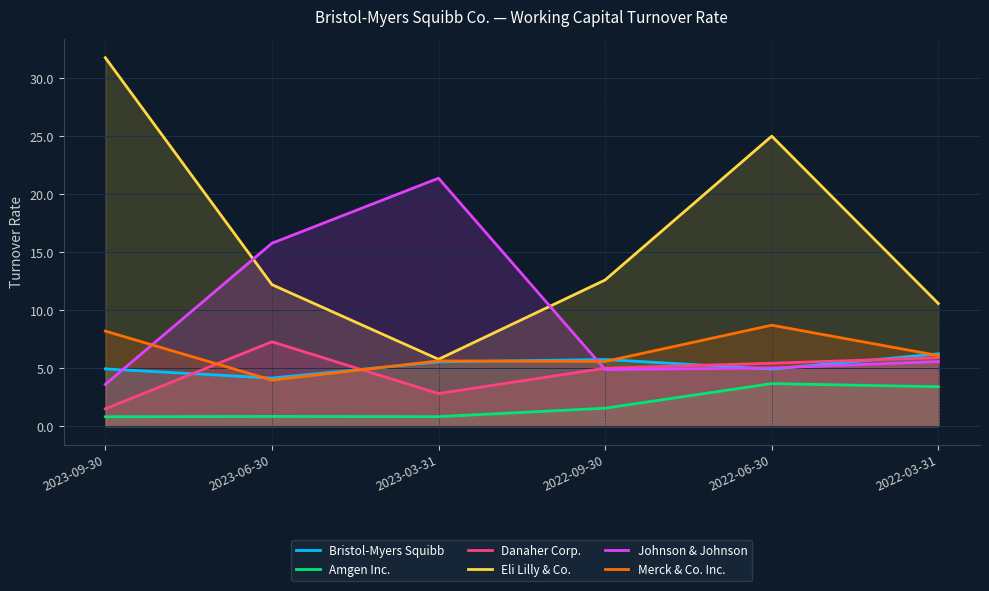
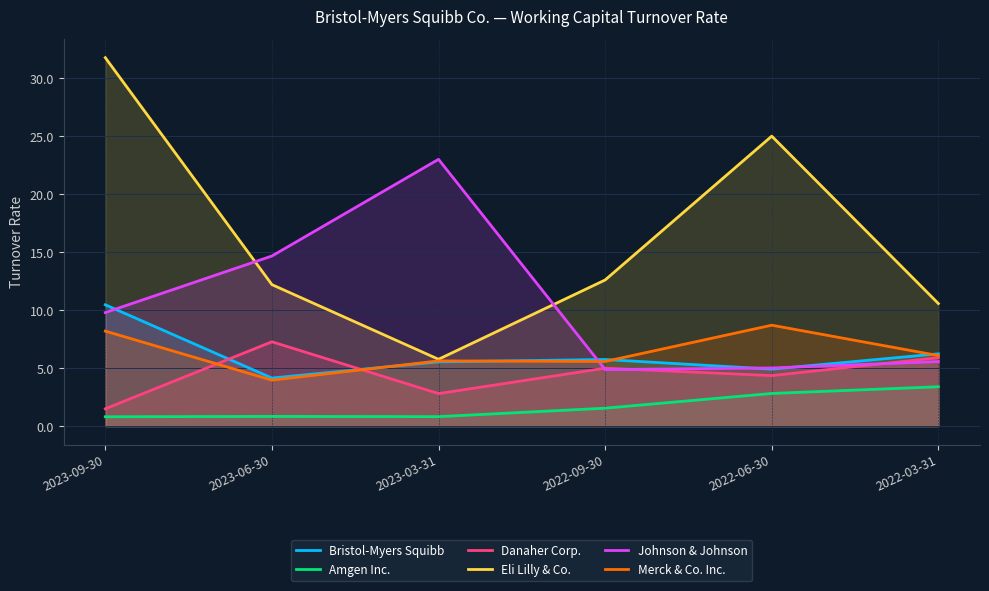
Bristol-Myers Squibb, 2023-09-30: 4.9 -> 10.5
Johnson & Johnson, 2023-09-30: 3.6 -> 9.8
Johnson & Johnson, 2023-06-30: 15.8 -> 14.7
Johnson & Johnson, 2023-03-31: 21.4 -> 23.0
Amgen Inc., 2022-06-30: 3.7 -> 2.8
Danaher Corp., 2022-06-30: 5.4 -> 4.4
